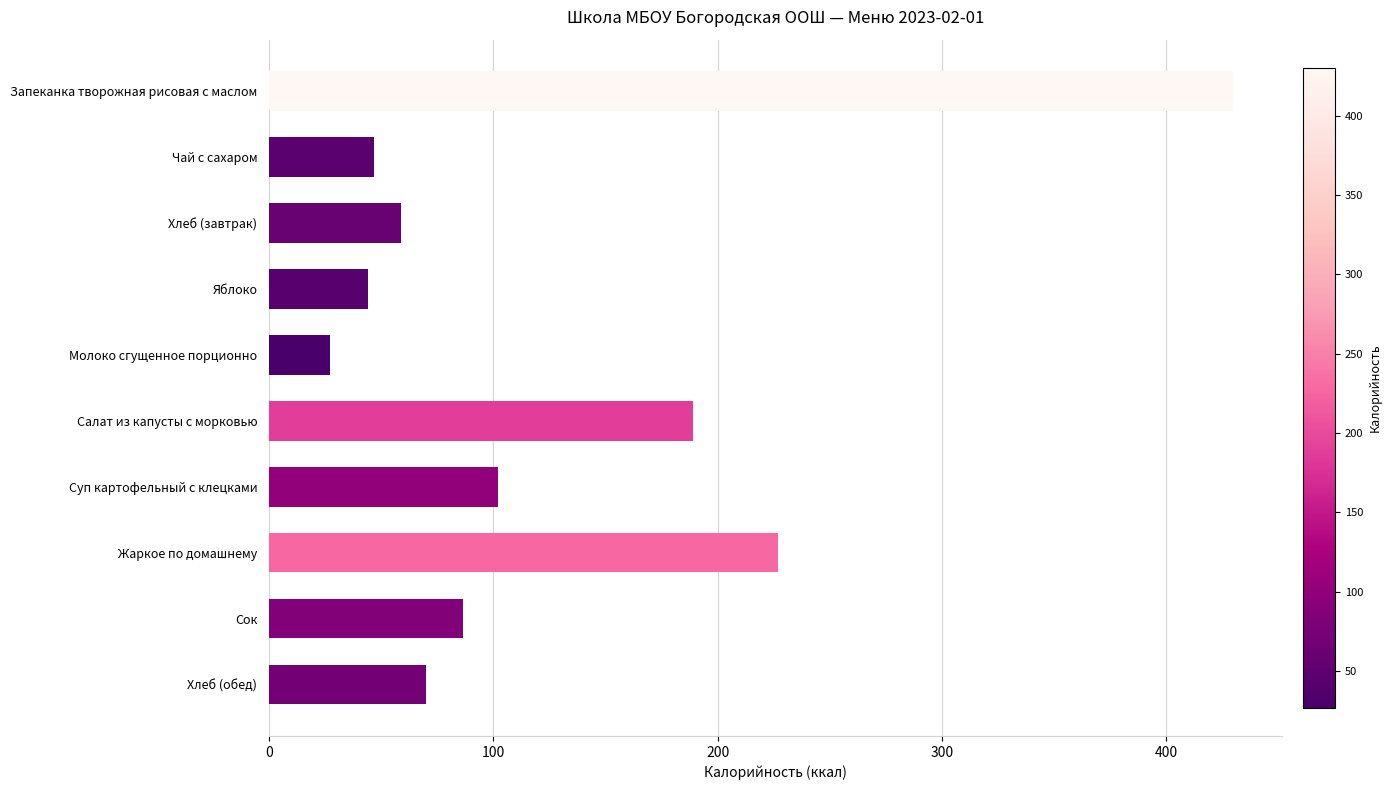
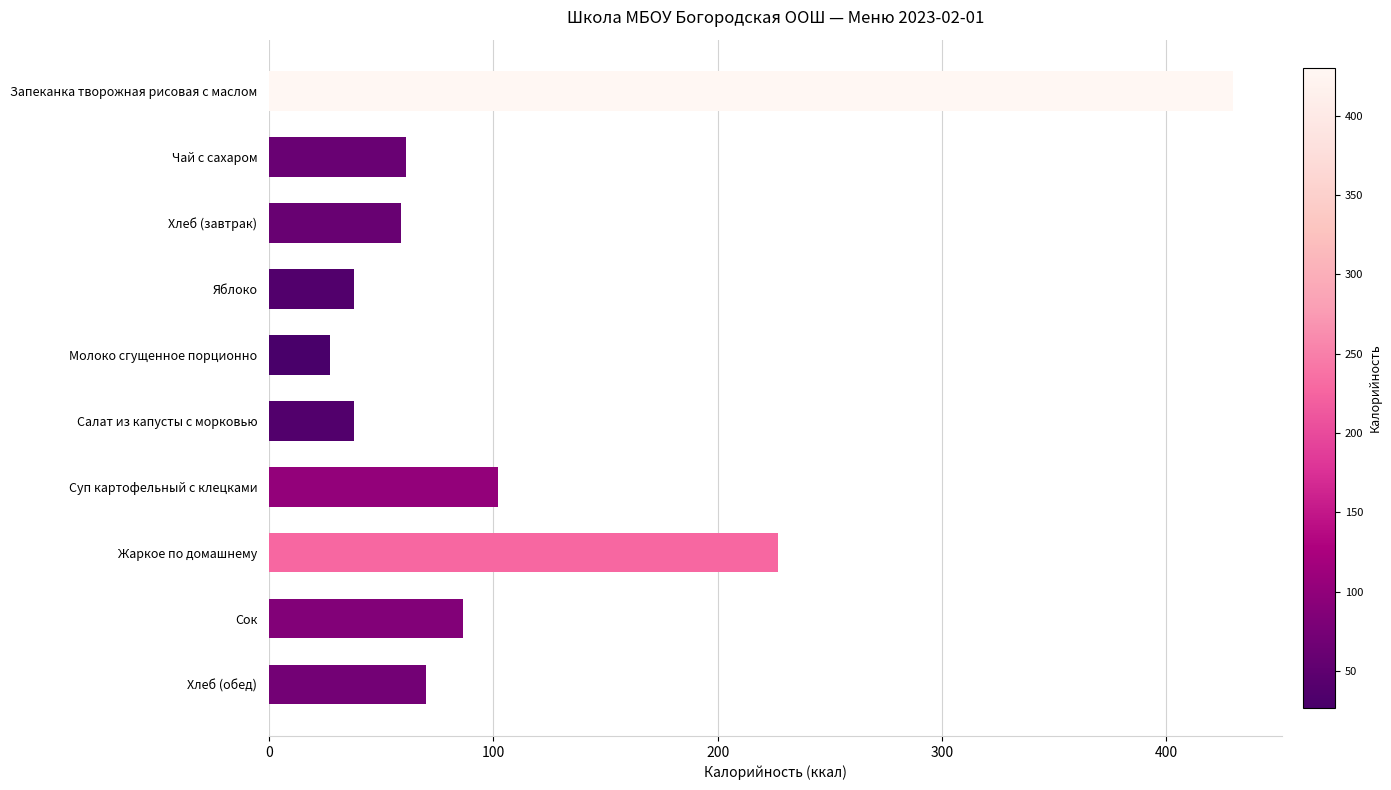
Чай с сахаром: 47 -> 61
Яблоко: 44 -> 38
Салат из капусты с морковью: 189 -> 38
